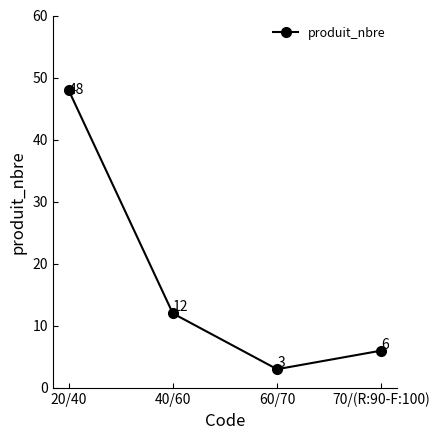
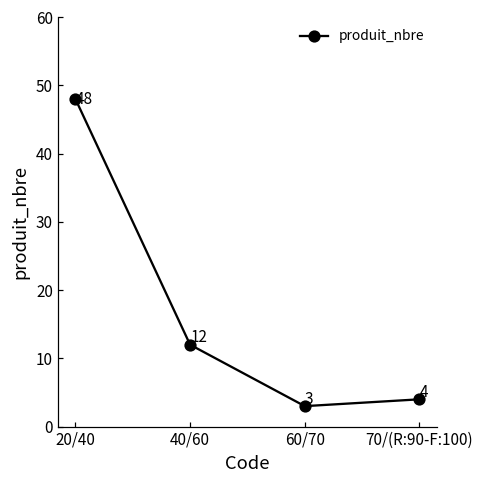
70/(R:90-F:100): 6 -> 4
